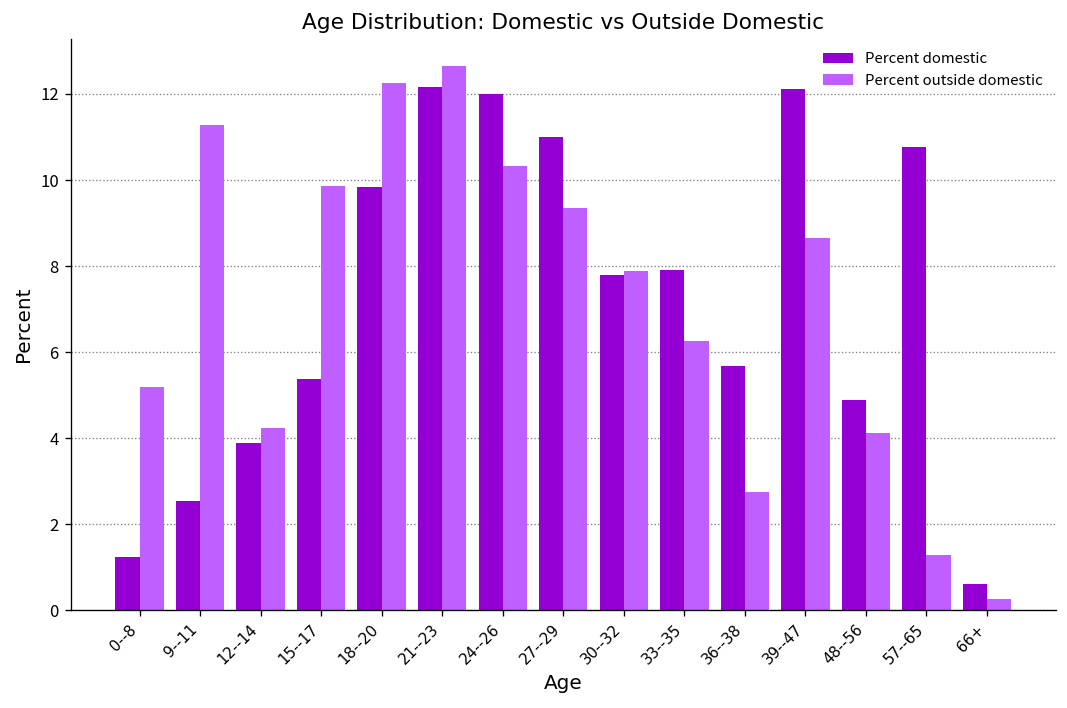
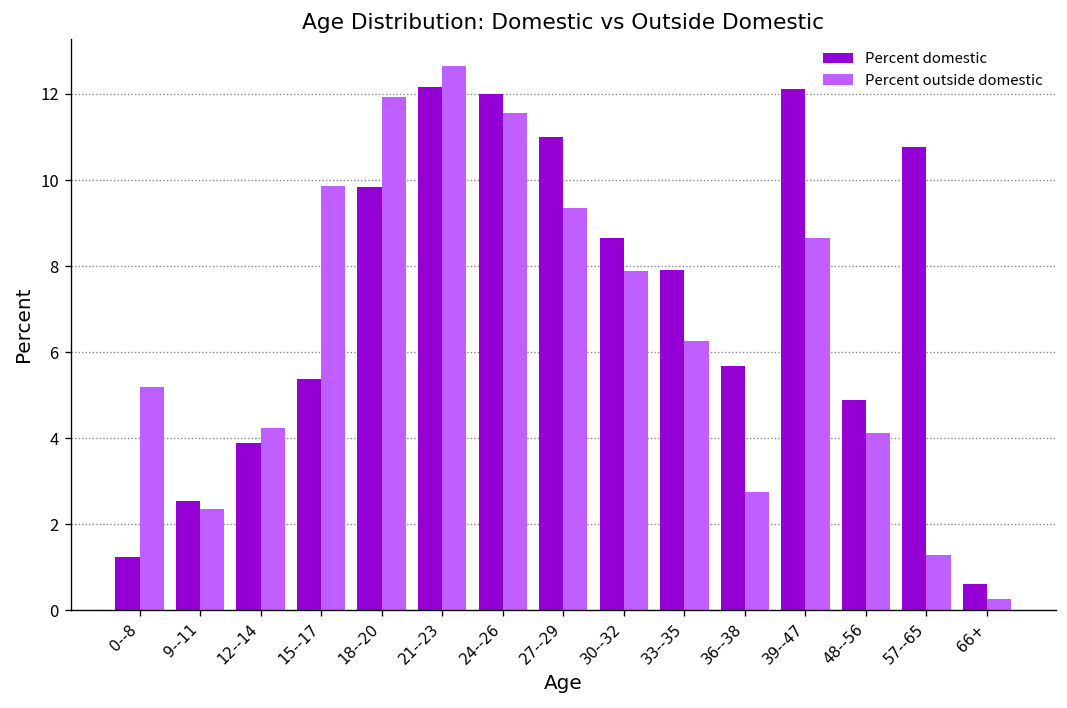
Percent outside domestic, 9--11: 11.3 -> 2.4
Percent outside domestic, 18--20: 12.3 -> 11.9
Percent outside domestic, 24--26: 10.3 -> 11.6
Percent domestic, 30--32: 7.8 -> 8.7
